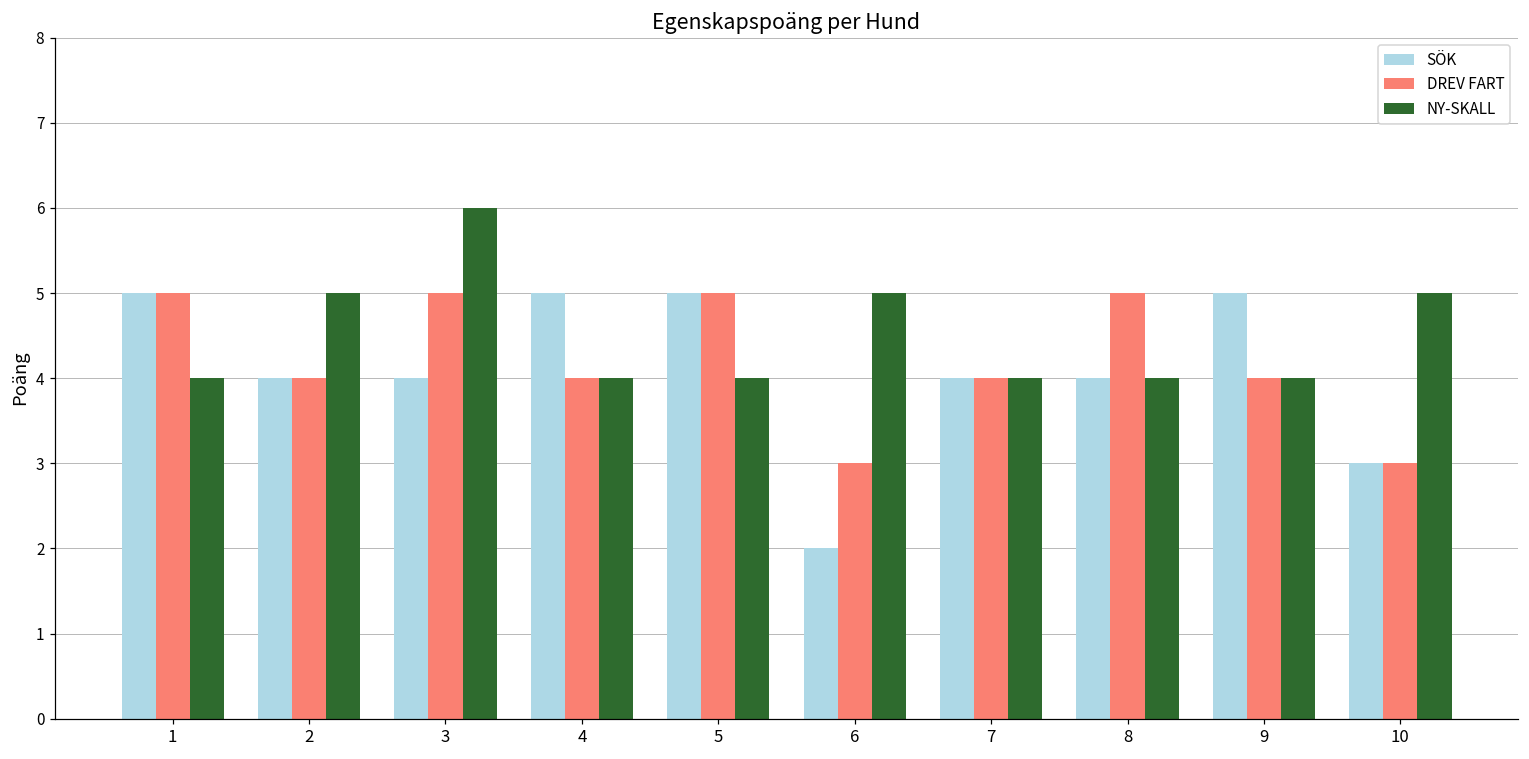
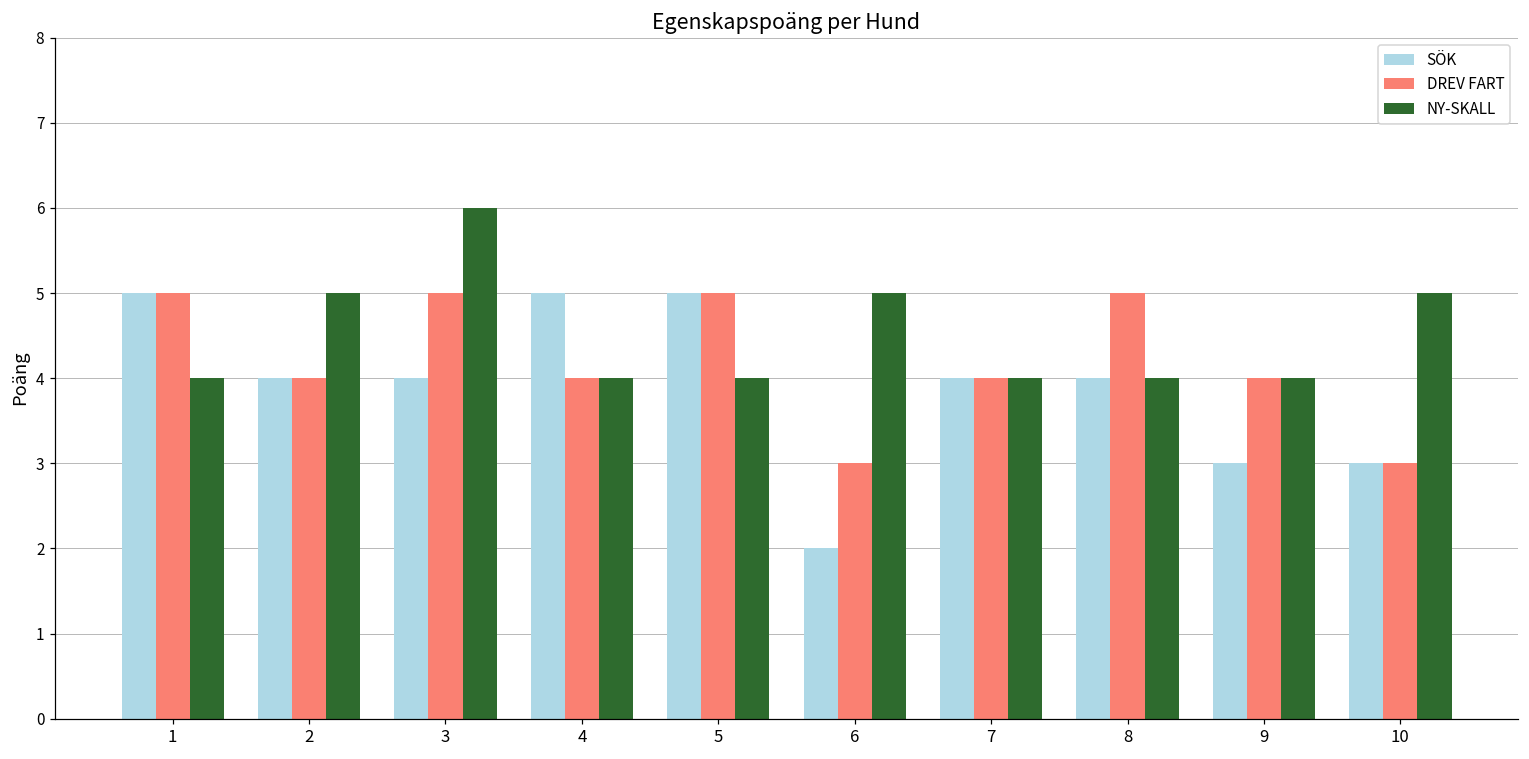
SÖK, 9: 5 -> 3
